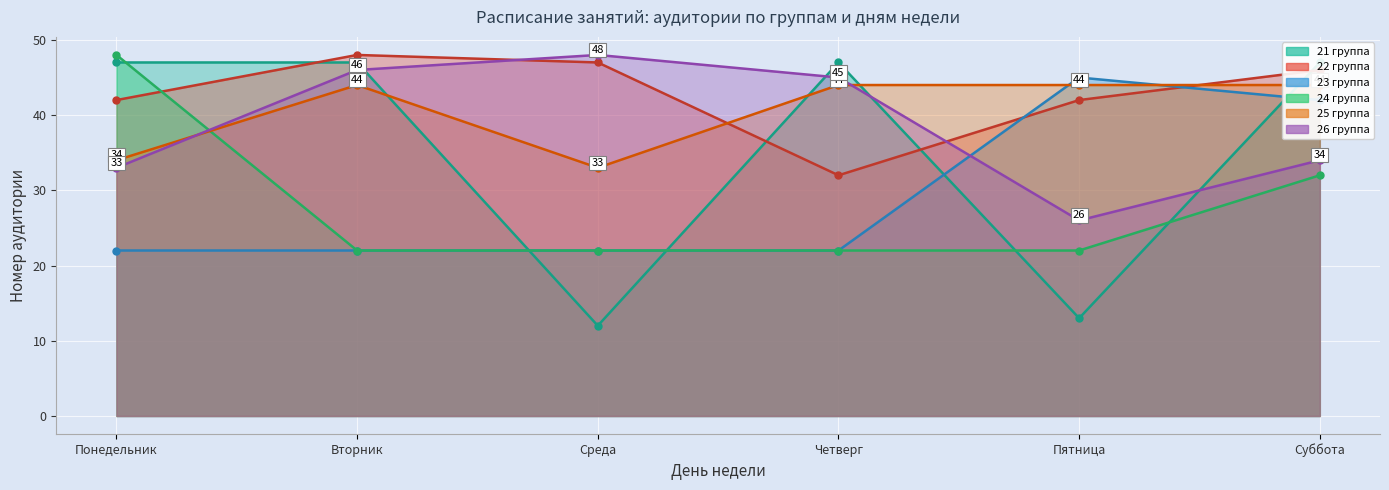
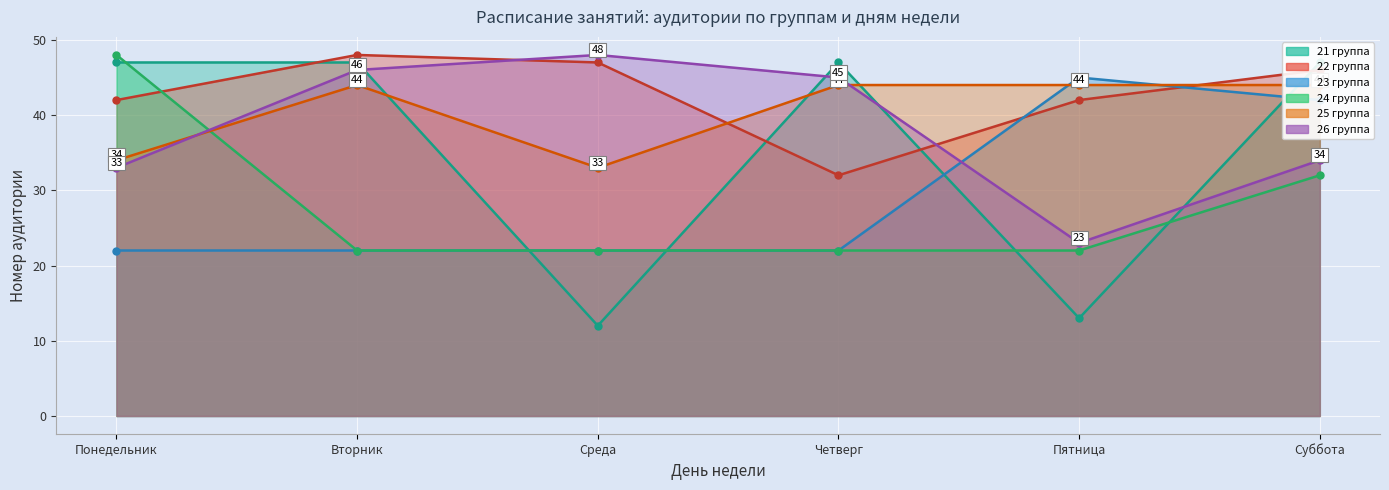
26 группа, Пятница: 26 -> 23
